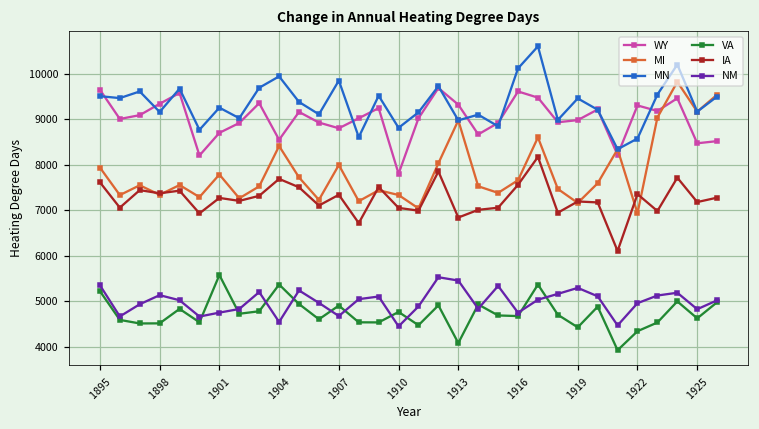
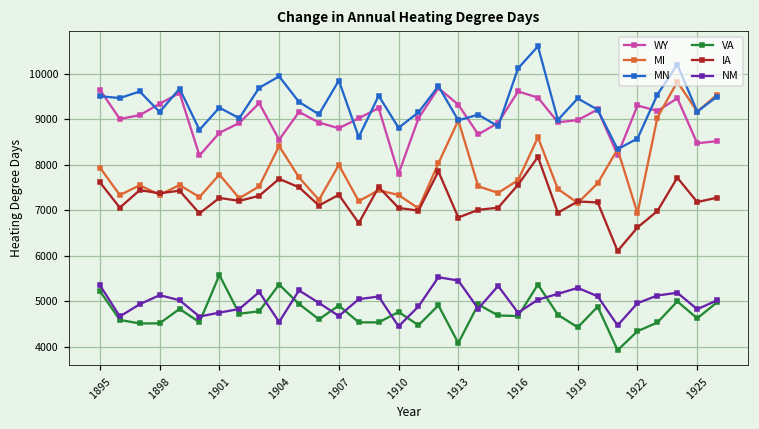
IA, 1922: 7400 -> 6600
